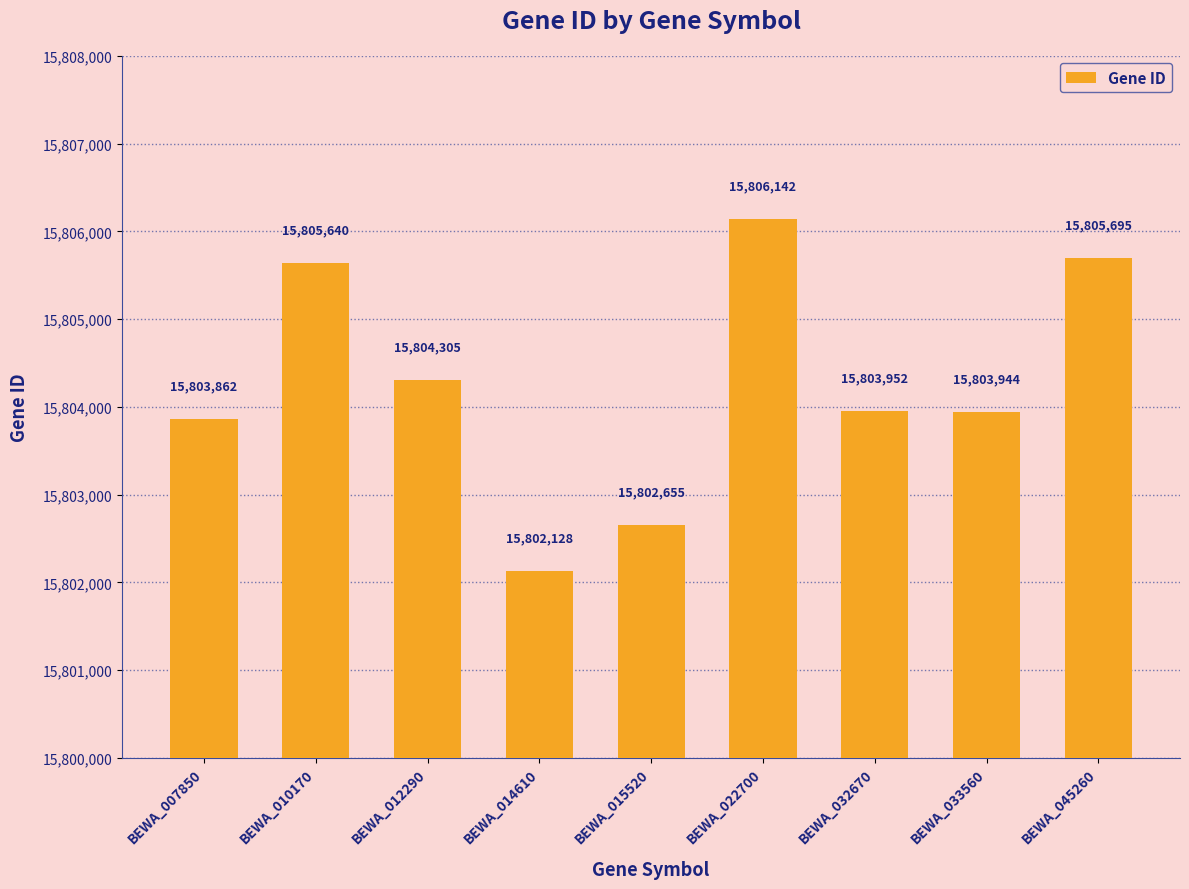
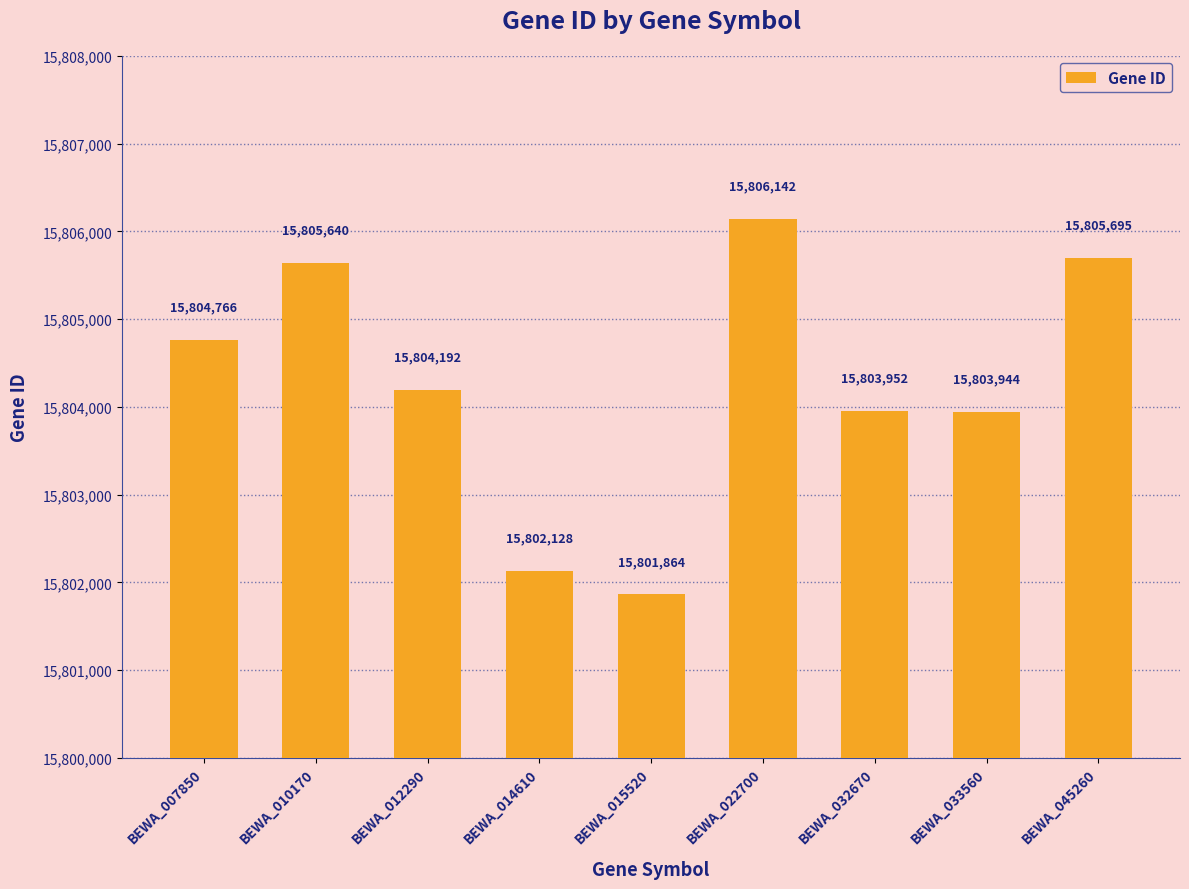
BEWA_007850: 15,803,862 -> 15,804,766
BEWA_012290: 15,804,305 -> 15,804,192
BEWA_015520: 15,802,655 -> 15,801,864
